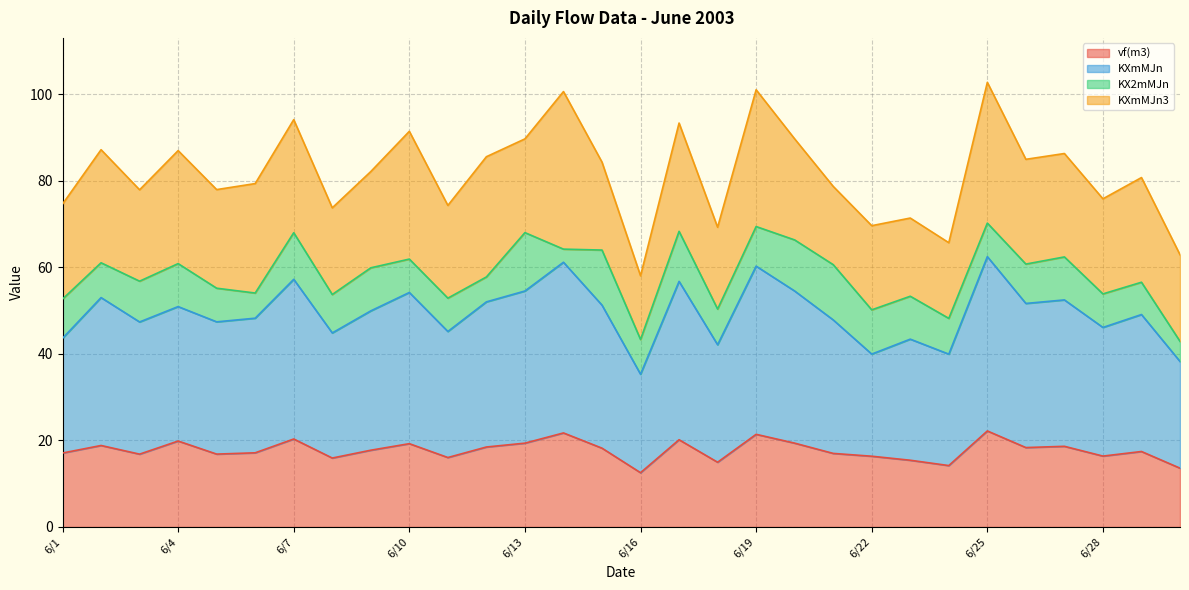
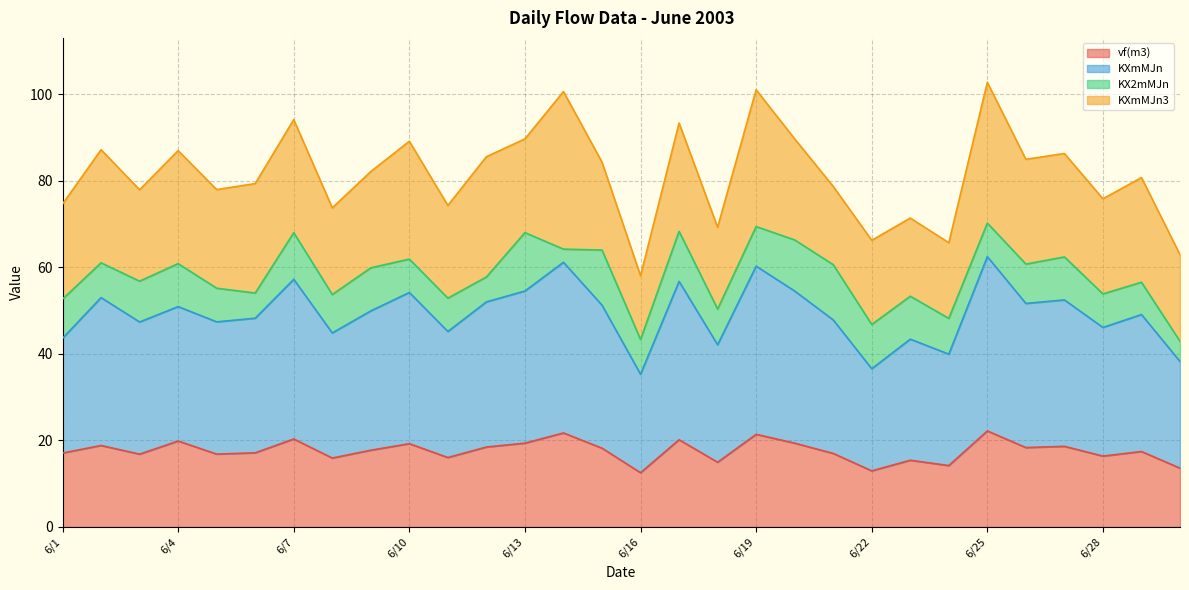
KXmMJn3, 6/10: 30 -> 27
vf(m3), 6/22: 16 -> 13
